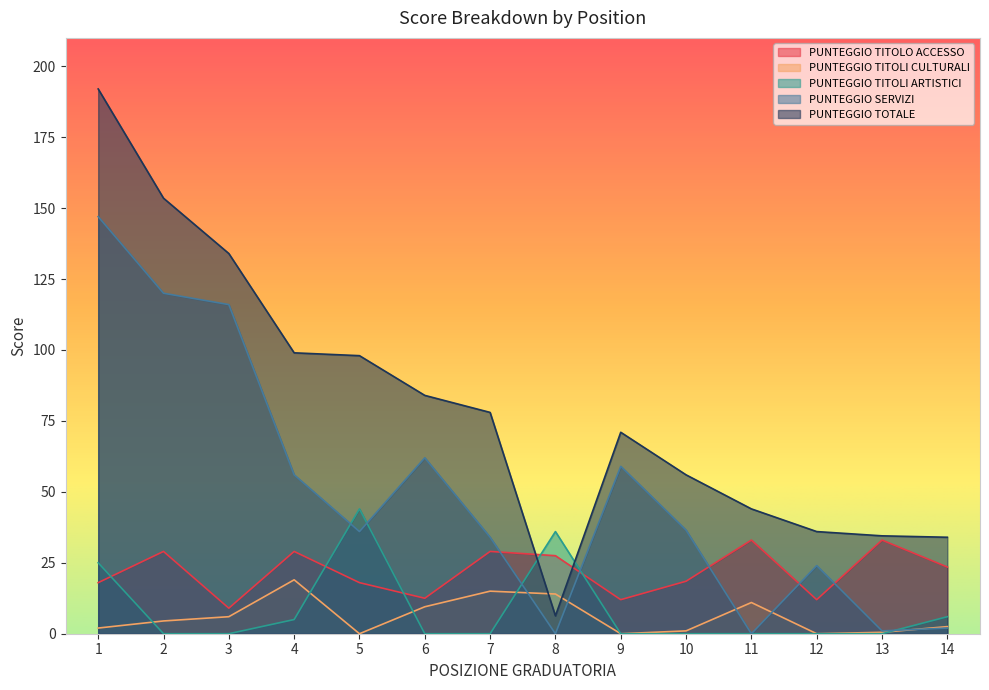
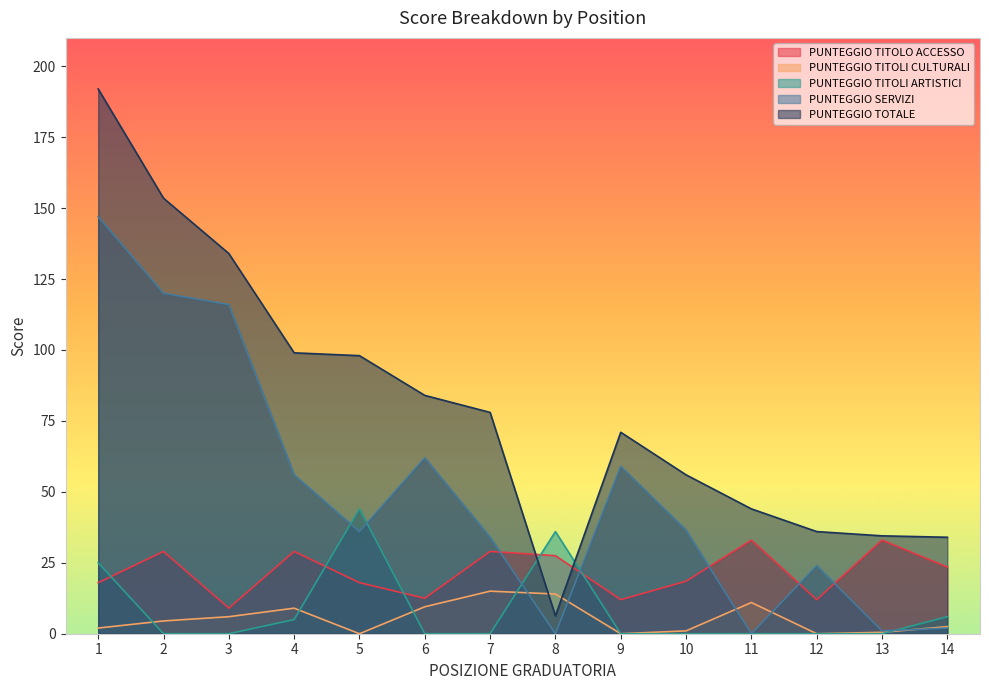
PUNTEGGIO TITOLI CULTURALI, 4: 19 -> 9
